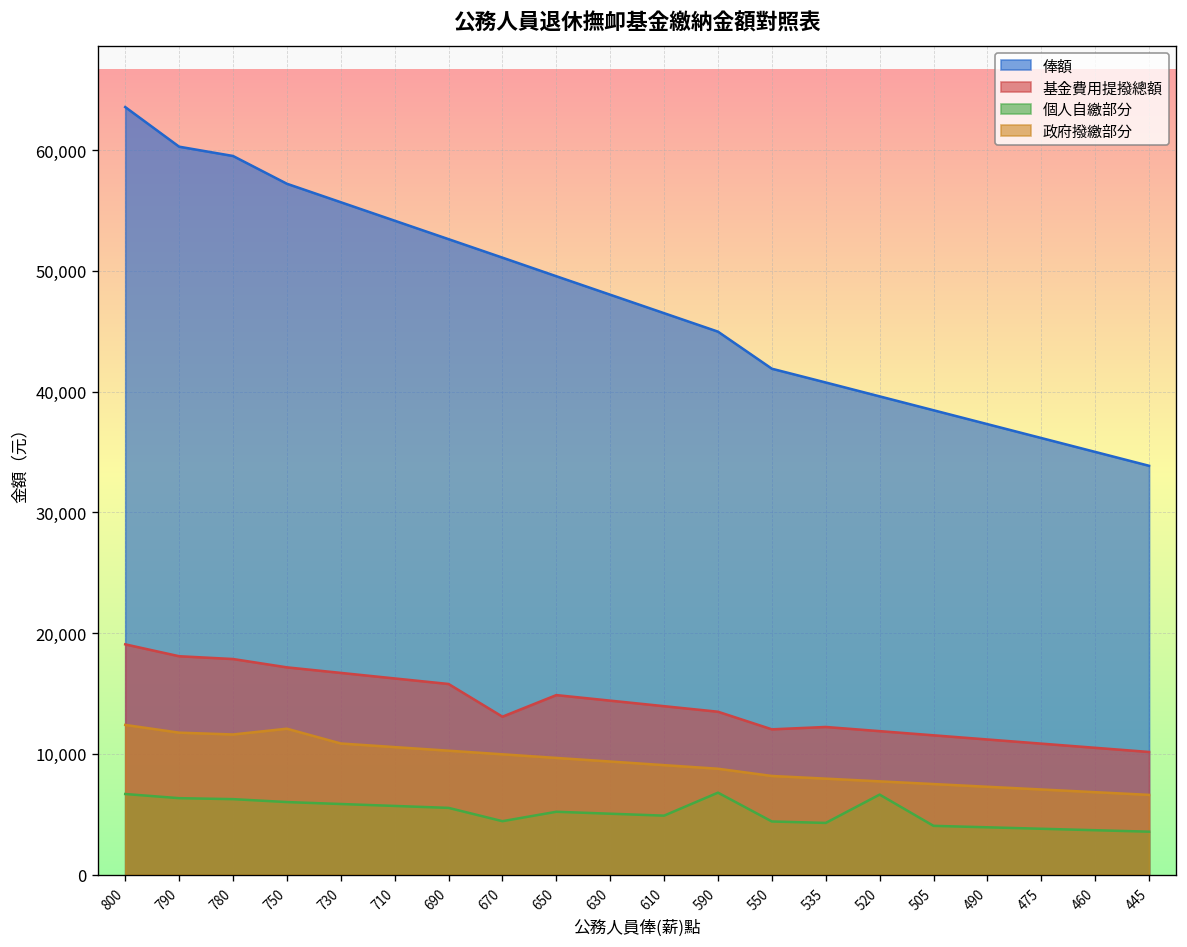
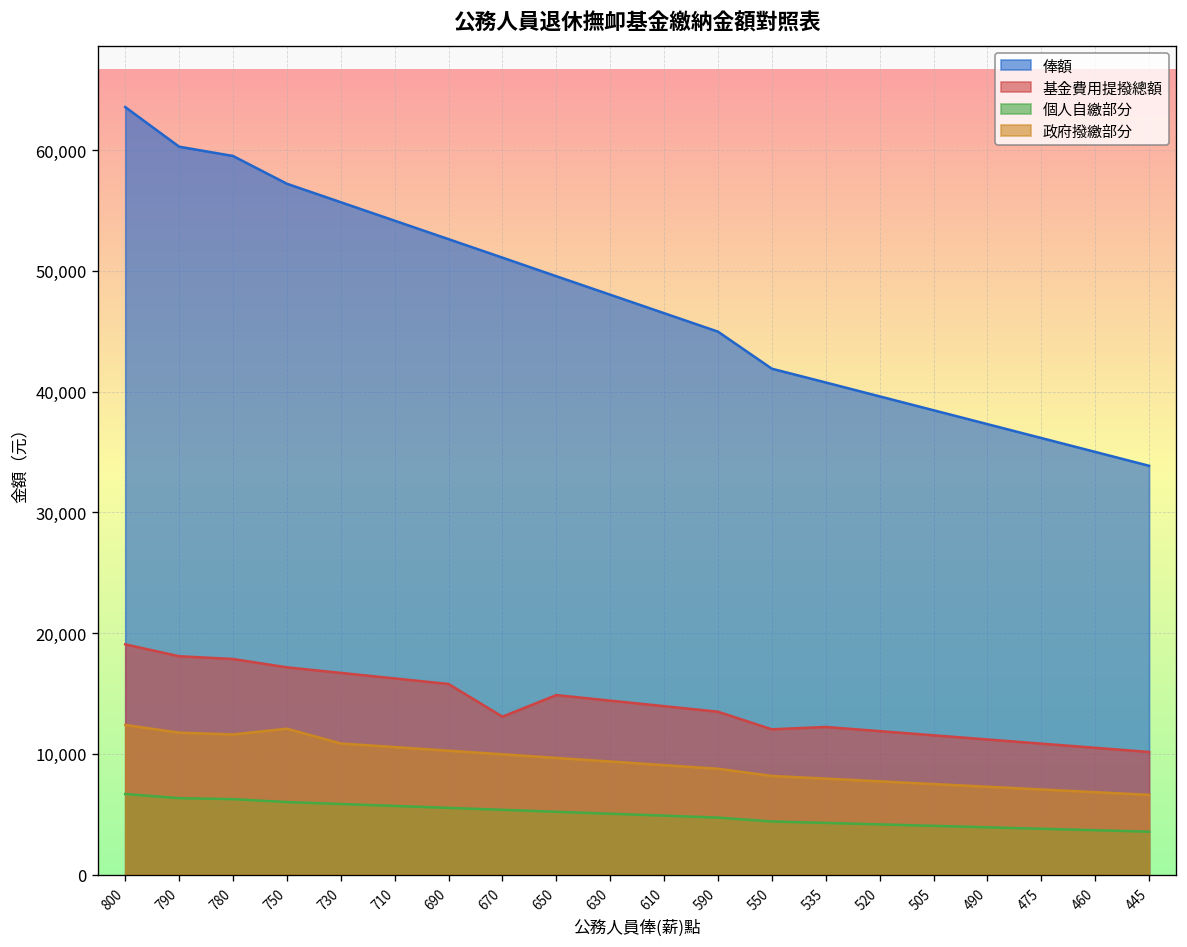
個人自繳部分, 670: 4,400 -> 5,400
個人自繳部分, 590: 6,800 -> 4,700
個人自繳部分, 520: 6,600 -> 4,200
